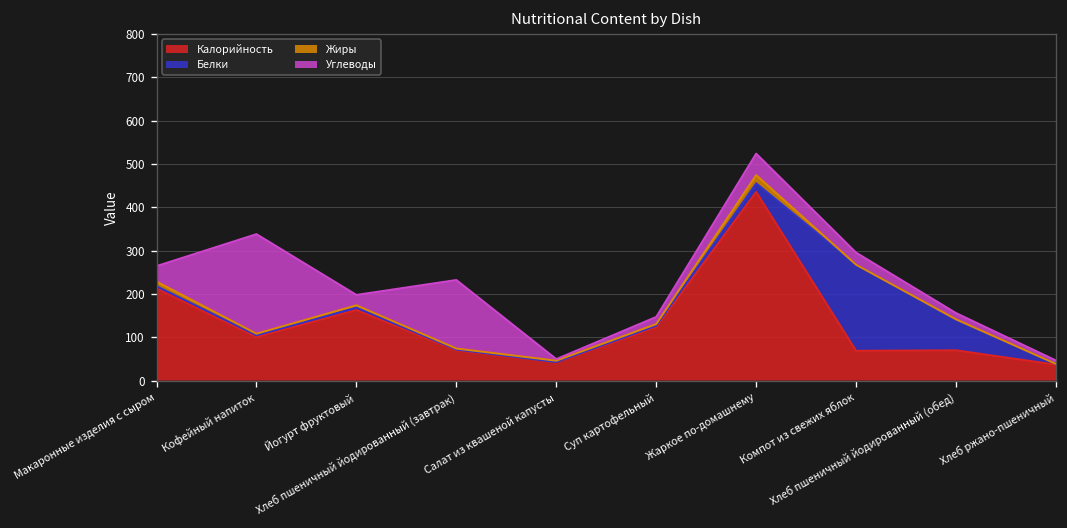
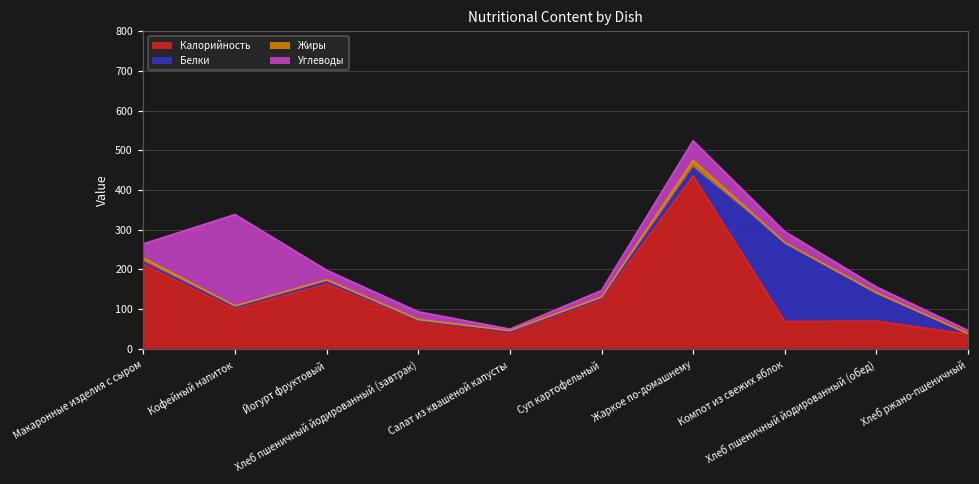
Углеводы, Хлеб пшеничный йодированный (завтрак): 160 -> 20
